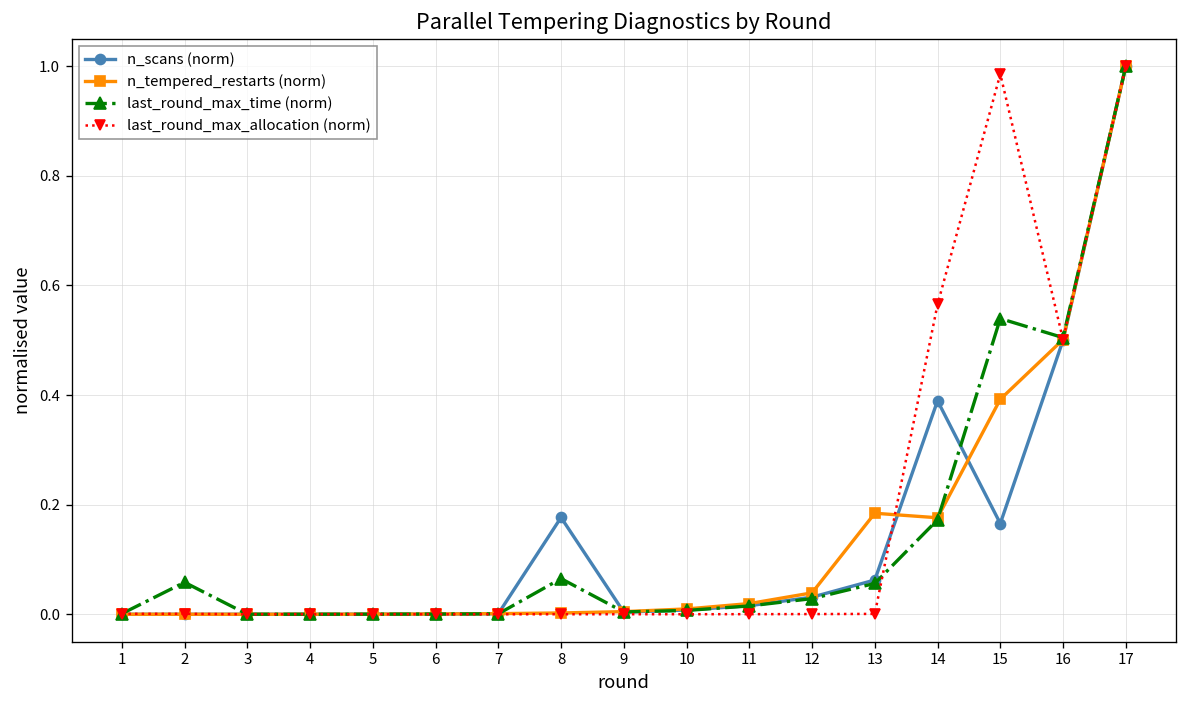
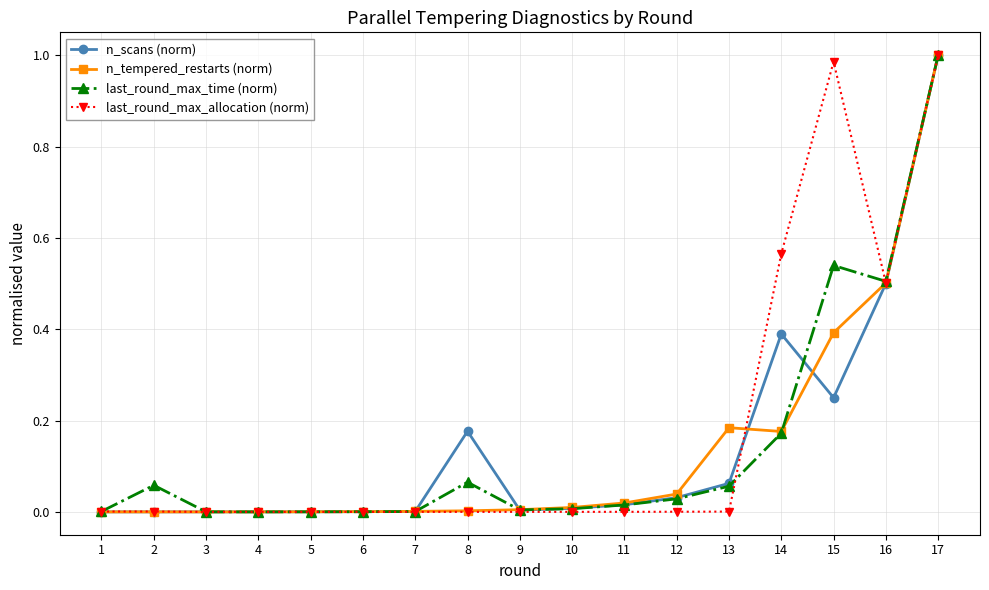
n_scans (norm), 15: 0.17 -> 0.25
